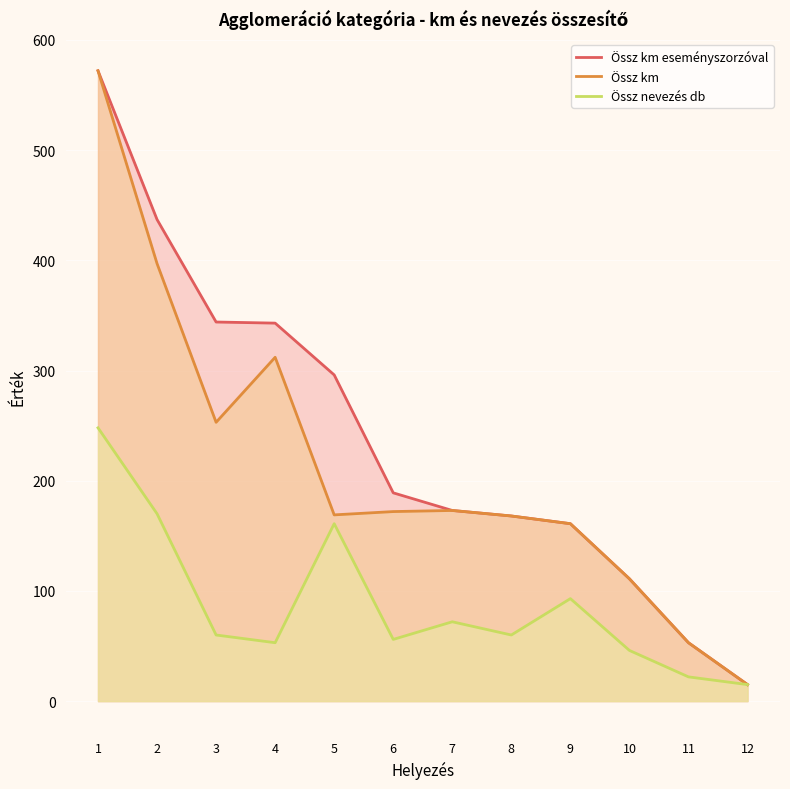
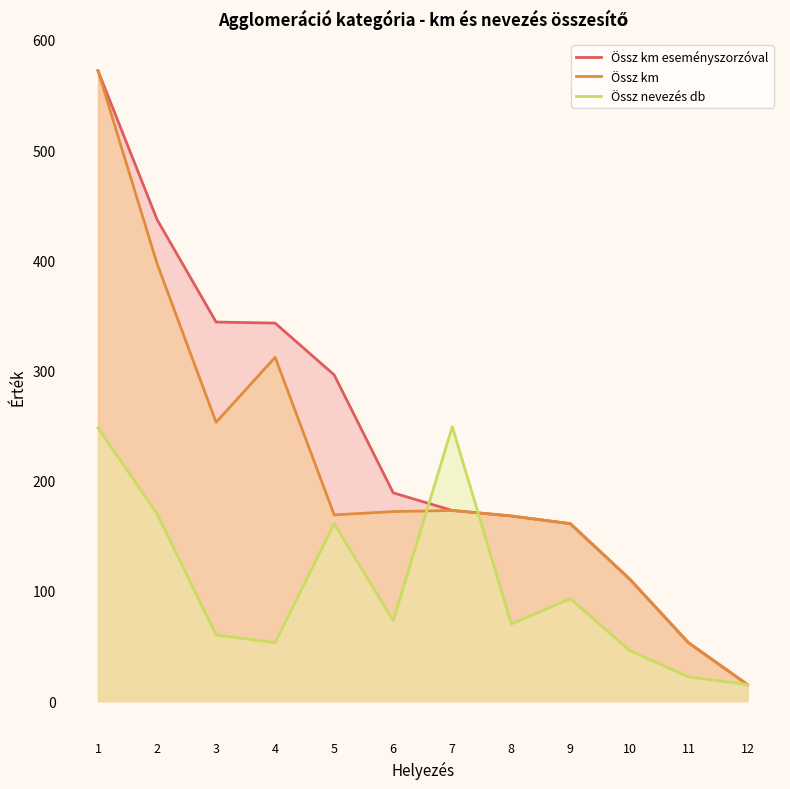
Össz nevezés db, 6: 56 -> 73
Össz nevezés db, 7: 72 -> 249
Össz nevezés db, 8: 60 -> 70
